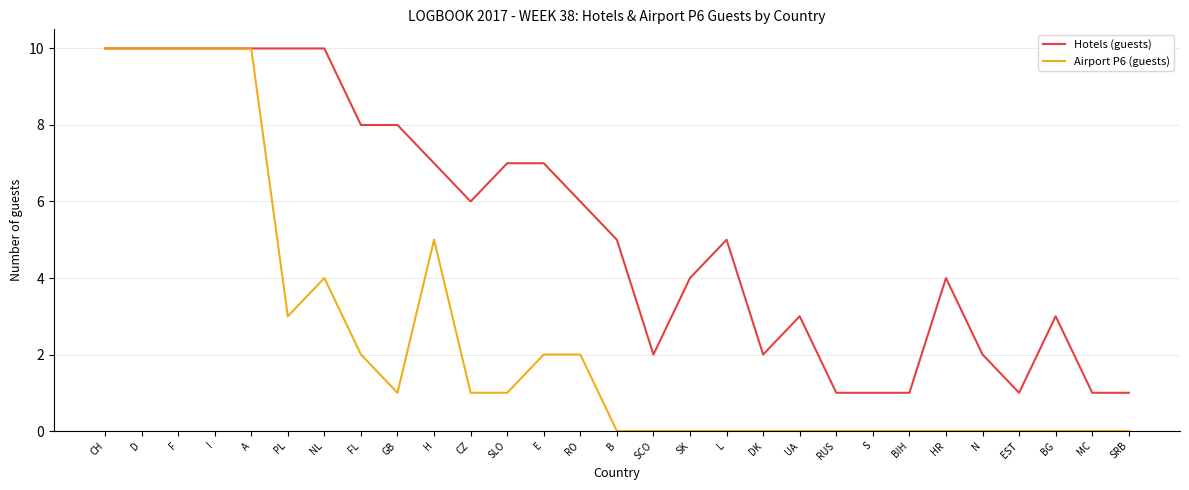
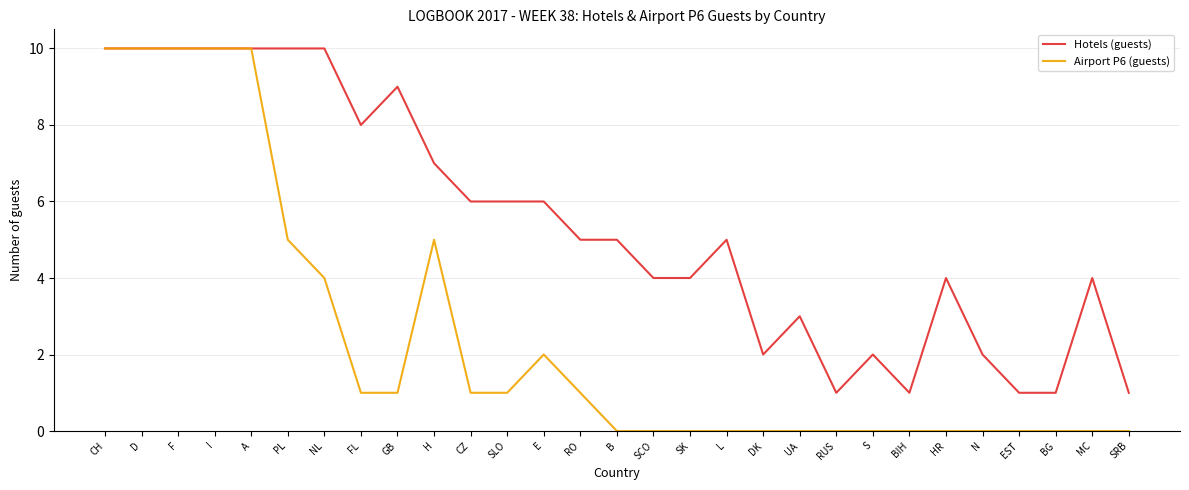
Airport P6 (guests), PL: 3 -> 5
Airport P6 (guests), FL: 2 -> 1
Hotels (guests), GB: 8 -> 9
Hotels (guests), SLO: 7 -> 6
Hotels (guests), E: 7 -> 6
Hotels (guests), RO: 6 -> 5
Airport P6 (guests), RO: 2 -> 1
Hotels (guests), SCO: 2 -> 4
Hotels (guests), S: 1 -> 2
Hotels (guests), BG: 3 -> 1
Hotels (guests), MC: 1 -> 4
